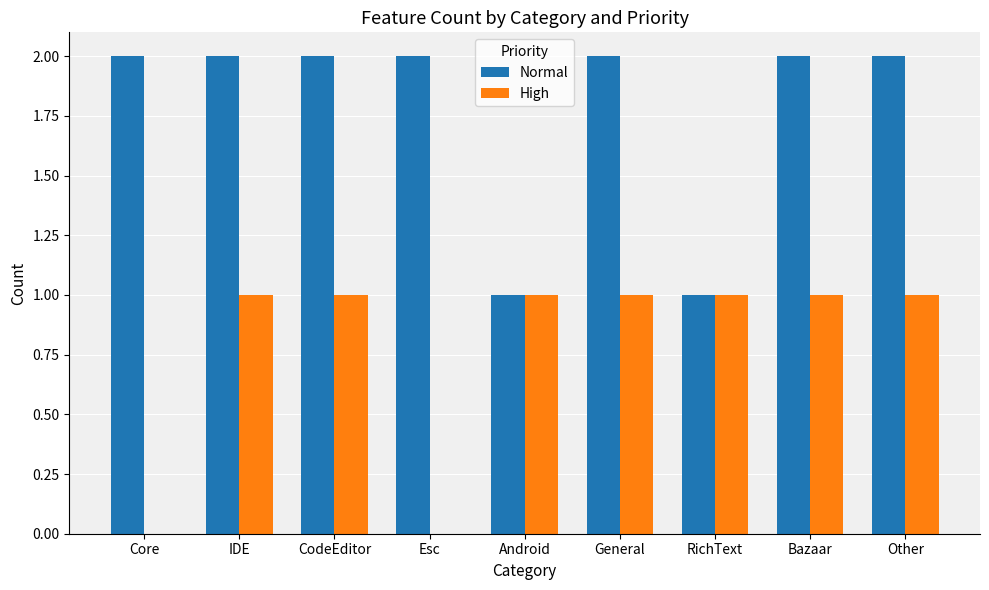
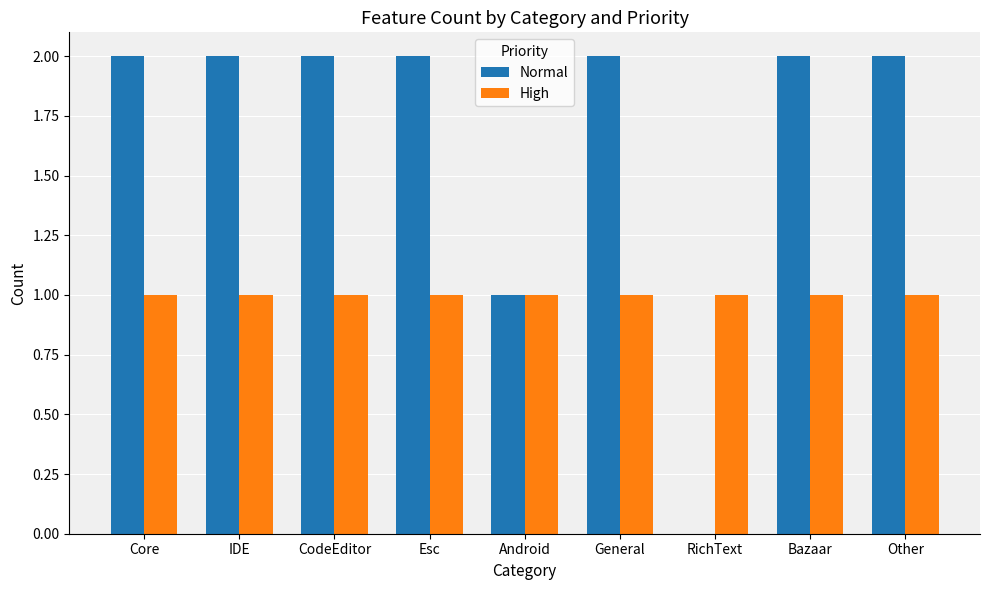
High, Core: 0 -> 1
High, Esc: 0 -> 1
Normal, RichText: 1 -> 0
